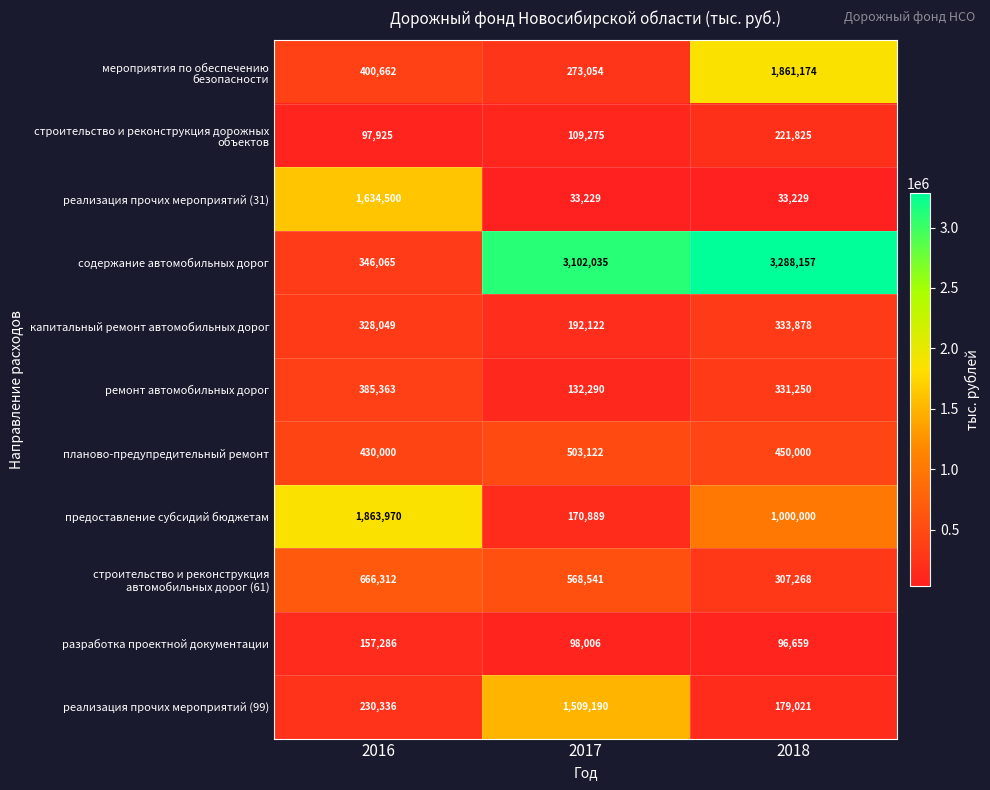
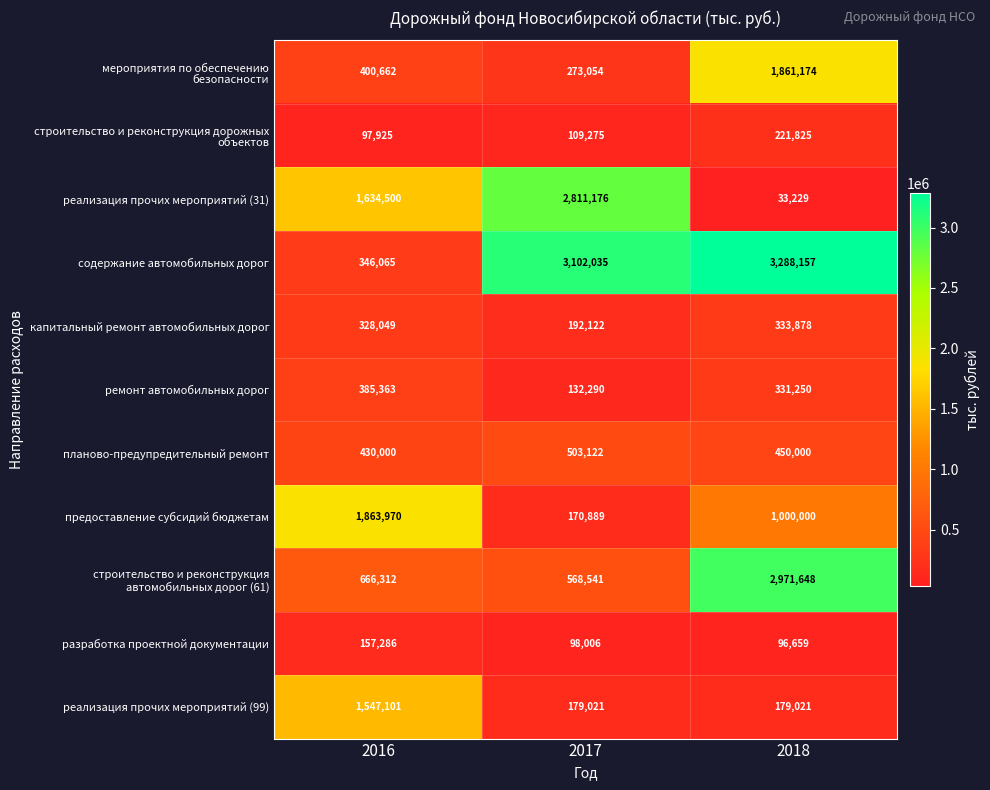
реализация прочих мероприятий (31), 2017: 33,229 -> 2,811,176
строительство и реконструкция автомобильных дорог (61), 2018: 307,268 -> 2,971,648
реализация прочих мероприятий (99), 2016: 230,336 -> 1,547,101
реализация прочих мероприятий (99), 2017: 1,509,190 -> 179,021
